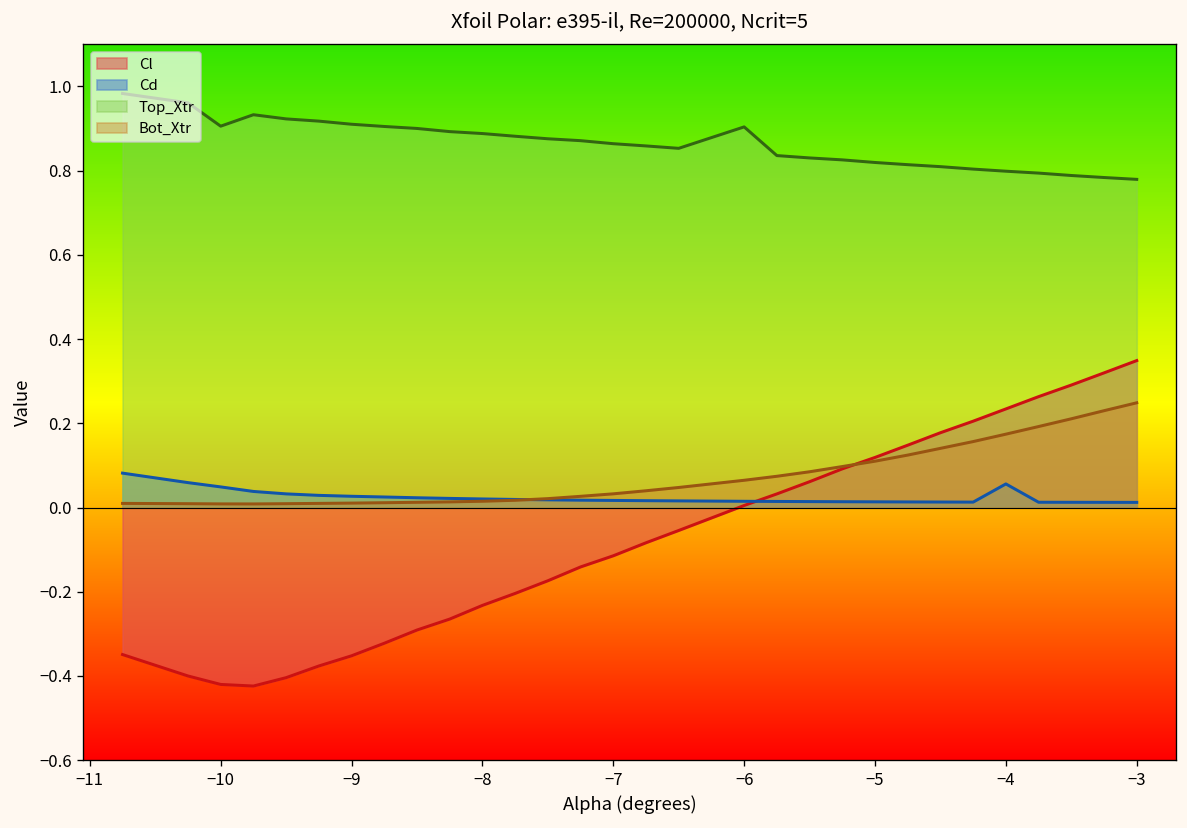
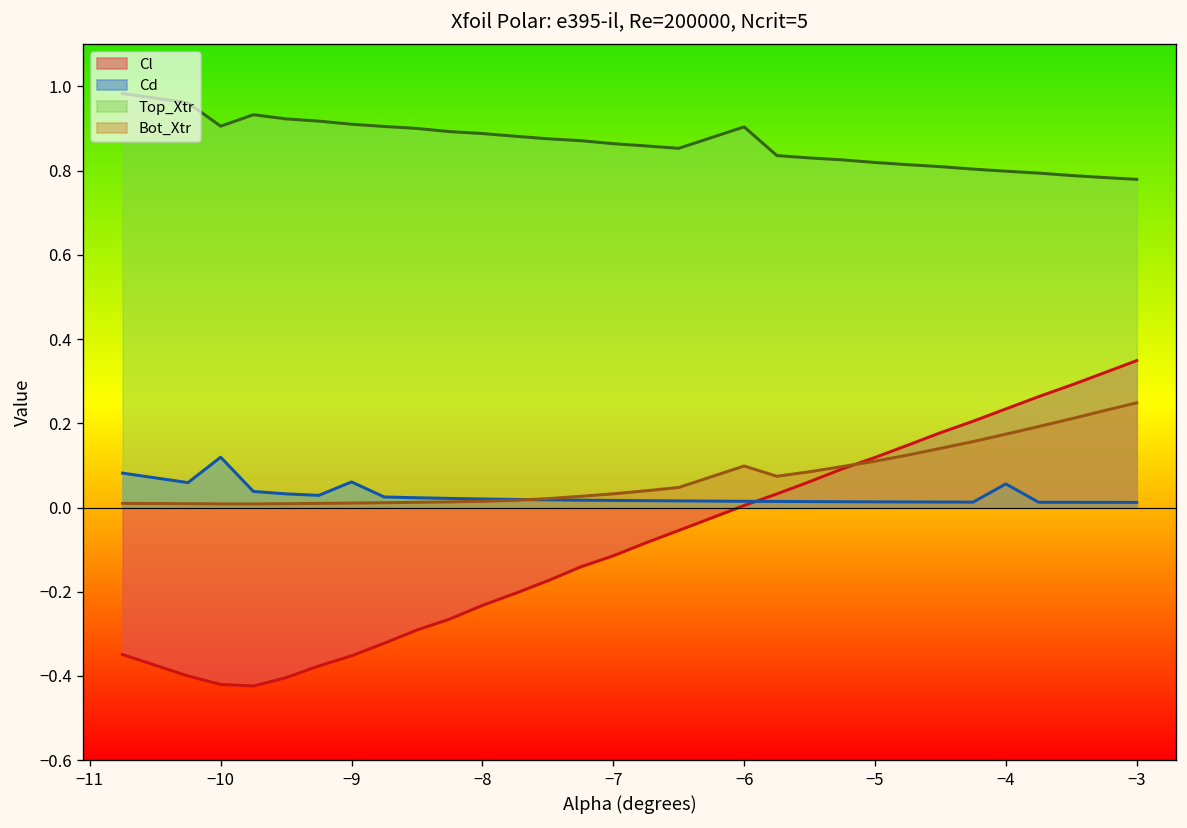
Cd, −10: 0.05 -> 0.12
Cd, −9: 0.03 -> 0.06
Bot_Xtr, −6: 0.06 -> 0.10
